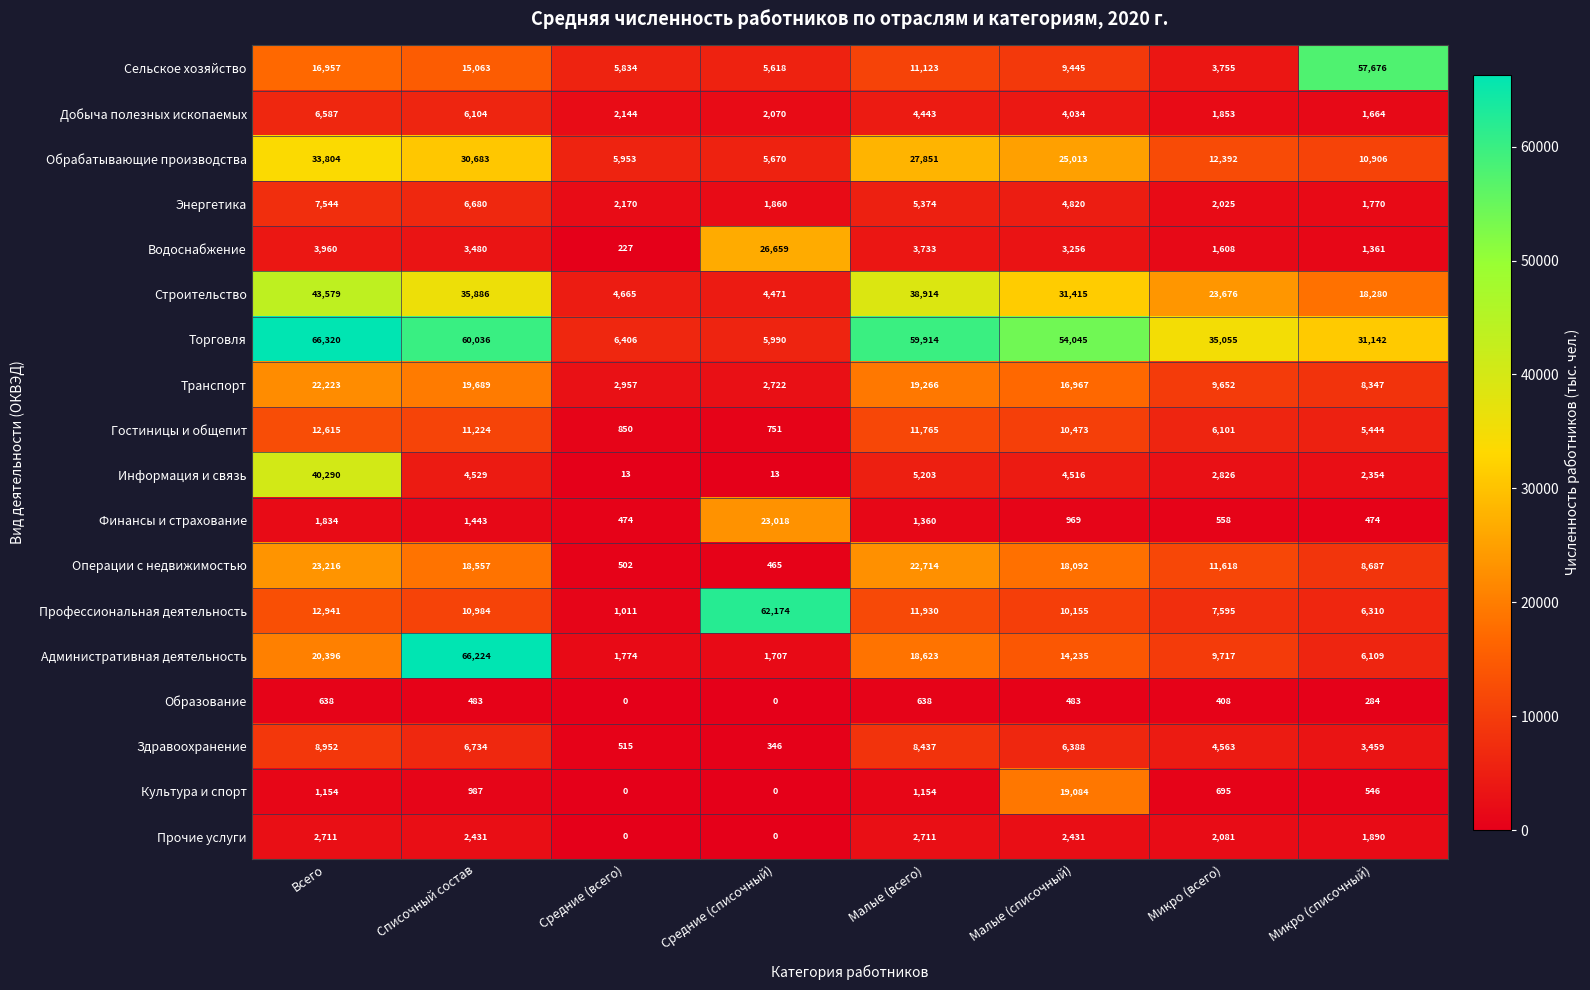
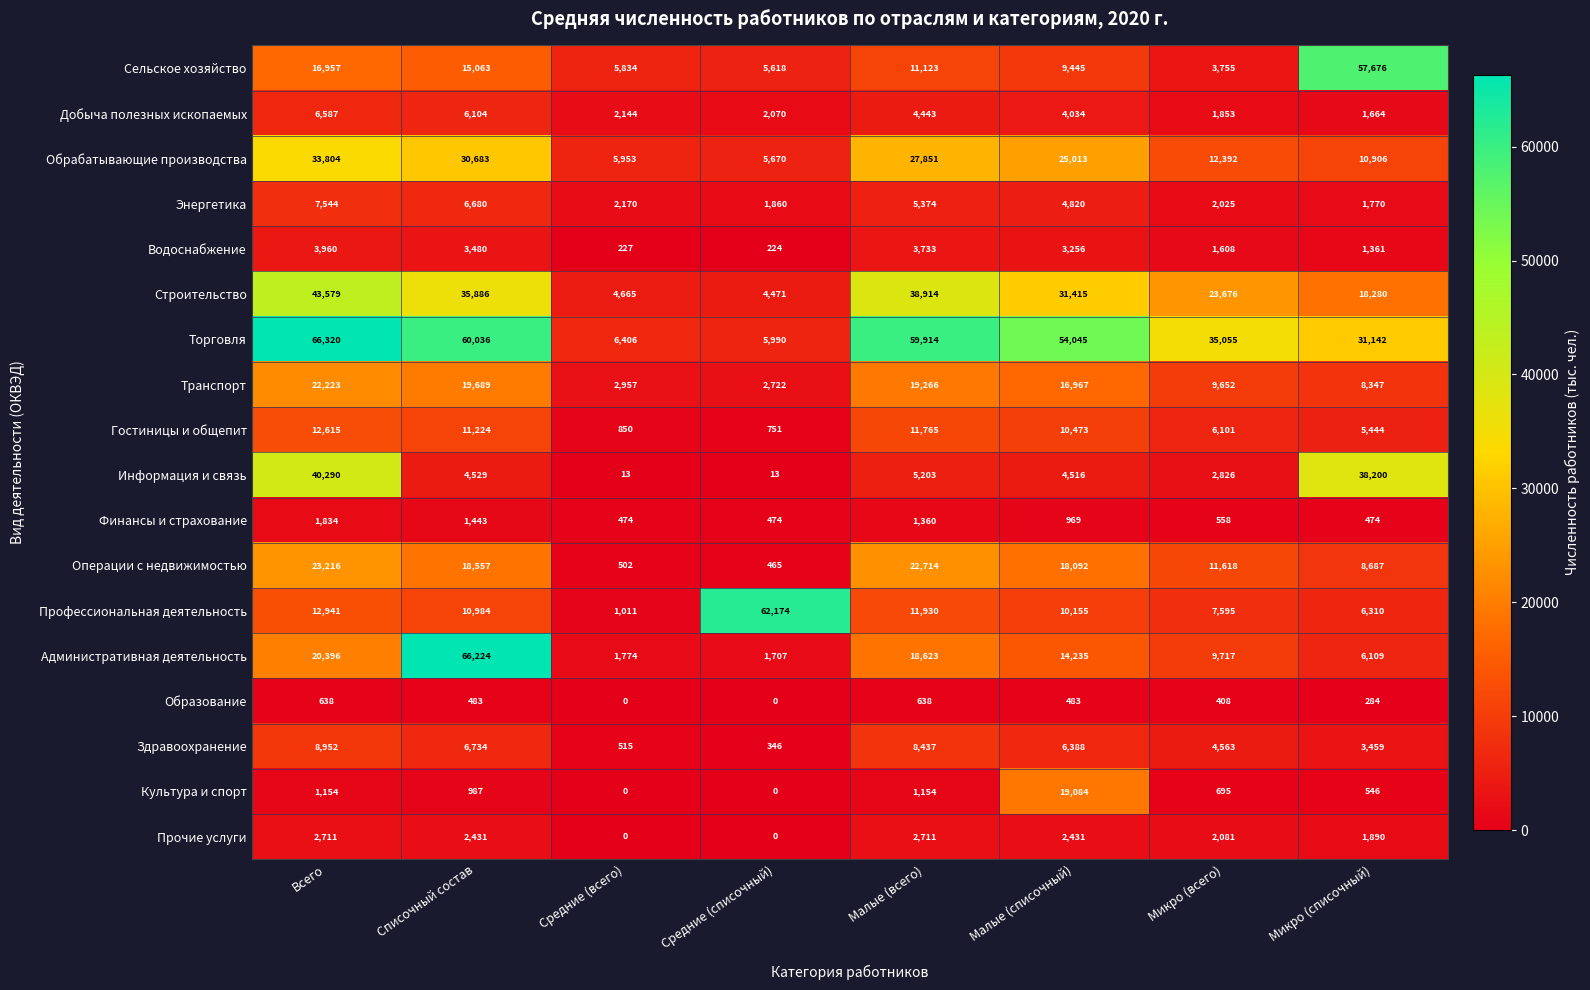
Водоснабжение, Средние (списочный): 26,659 -> 224
Информация и связь, Микро (списочный): 2,354 -> 38,200
Финансы и страхование, Средние (списочный): 23,018 -> 474
